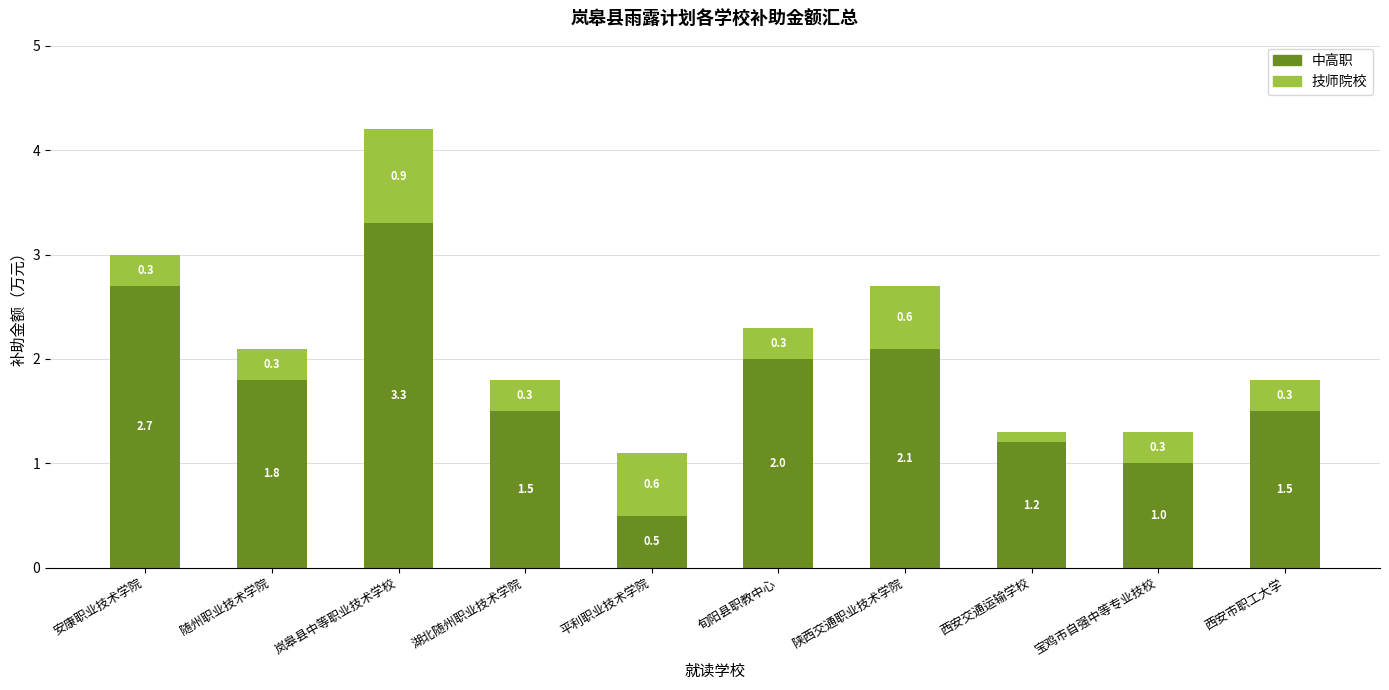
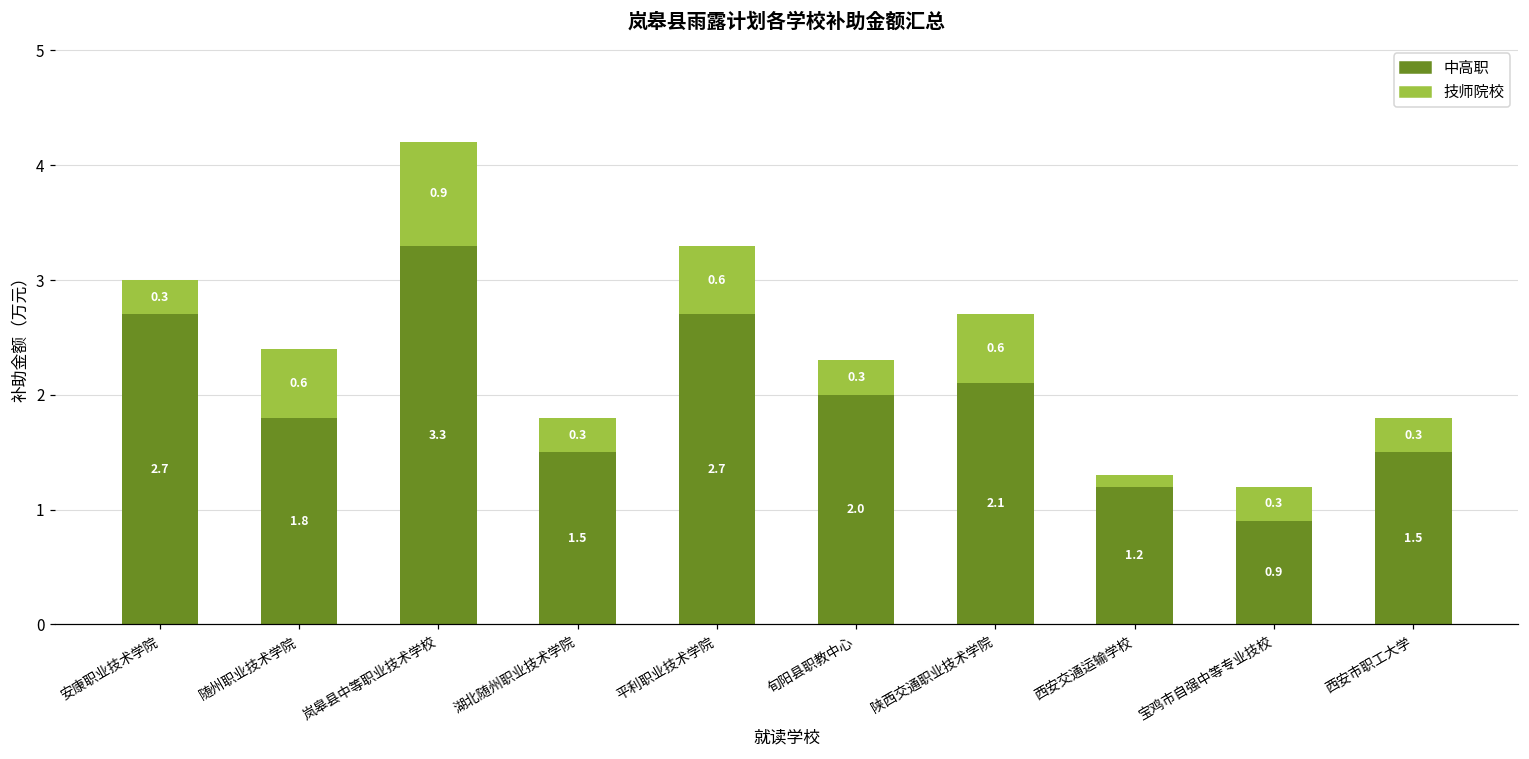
技师院校, 随州职业技术学院: 0.3 -> 0.6
中高职, 平利职业技术学院: 0.5 -> 2.7
中高职, 宝鸡市自强中等专业技校: 1.0 -> 0.9
